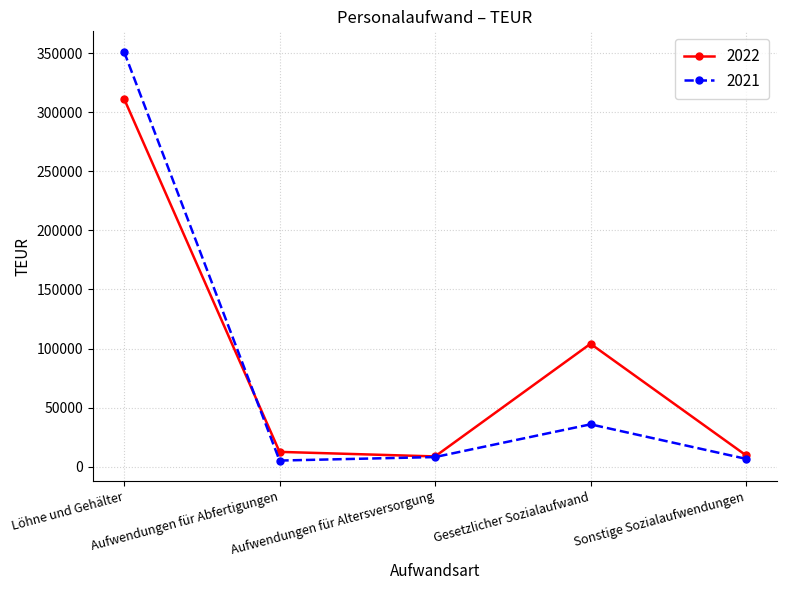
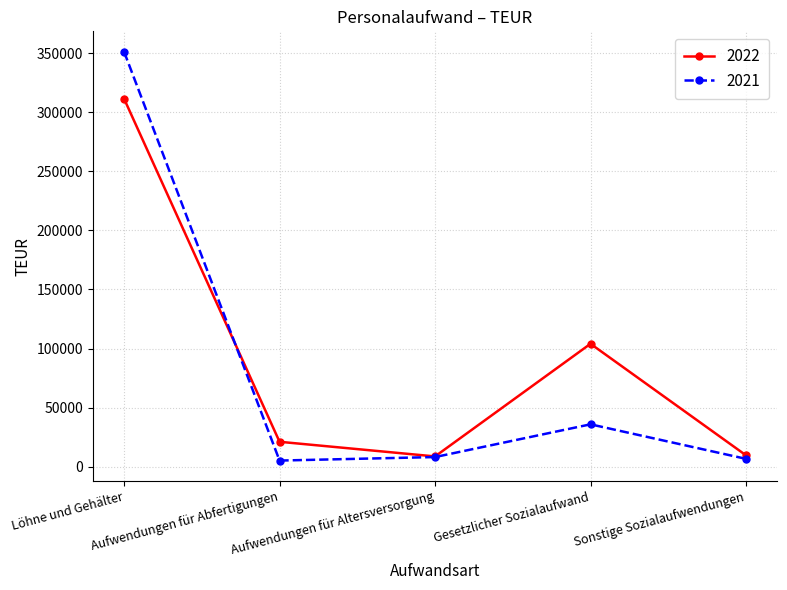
2022, Aufwendungen für Abfertigungen: 13000 -> 21000
